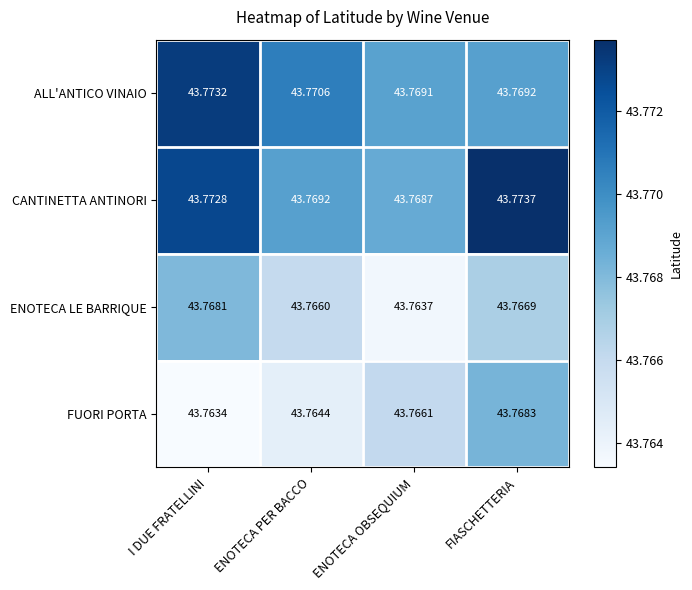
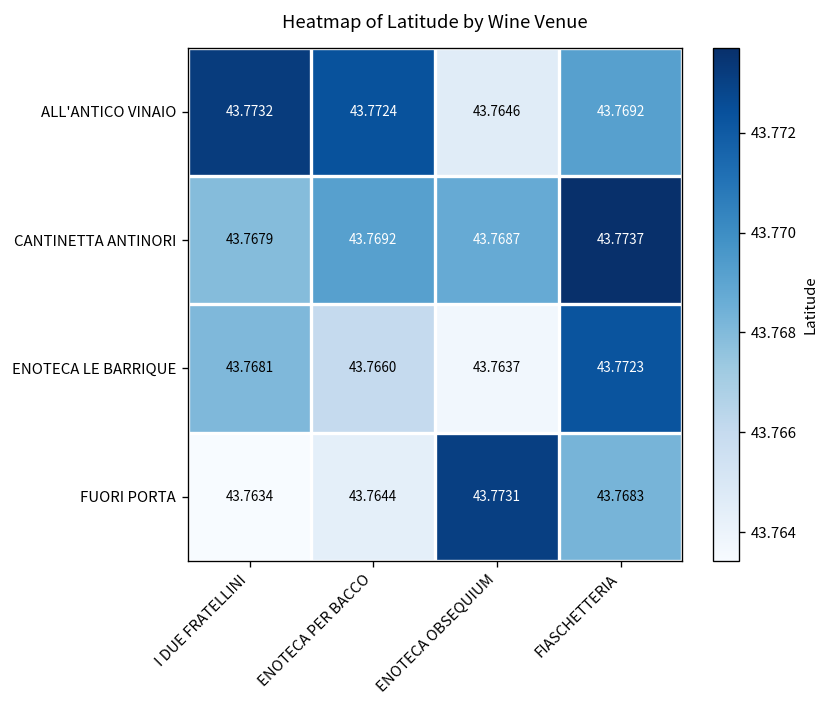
ALL'ANTICO VINAIO, ENOTECA PER BACCO: 43.7706 -> 43.7724
ALL'ANTICO VINAIO, ENOTECA OBSEQUIUM: 43.7691 -> 43.7646
CANTINETTA ANTINORI, I DUE FRATELLINI: 43.7728 -> 43.7679
ENOTECA LE BARRIQUE, FIASCHETTERIA: 43.7669 -> 43.7723
FUORI PORTA, ENOTECA OBSEQUIUM: 43.7661 -> 43.7731
